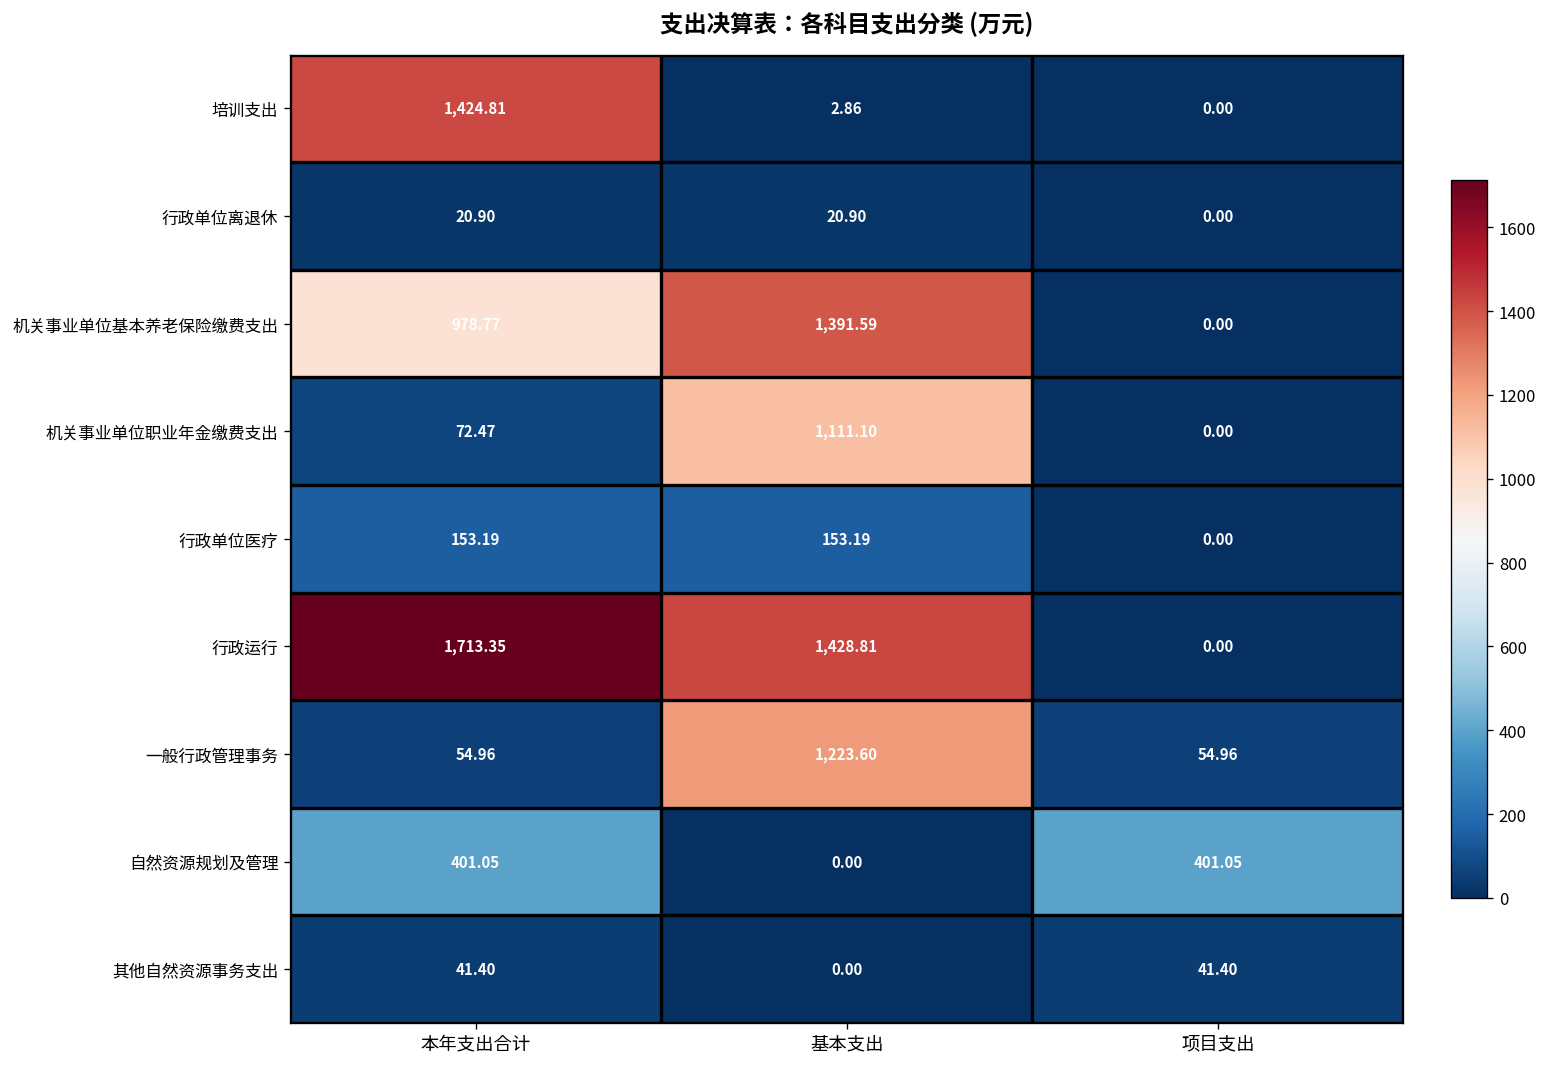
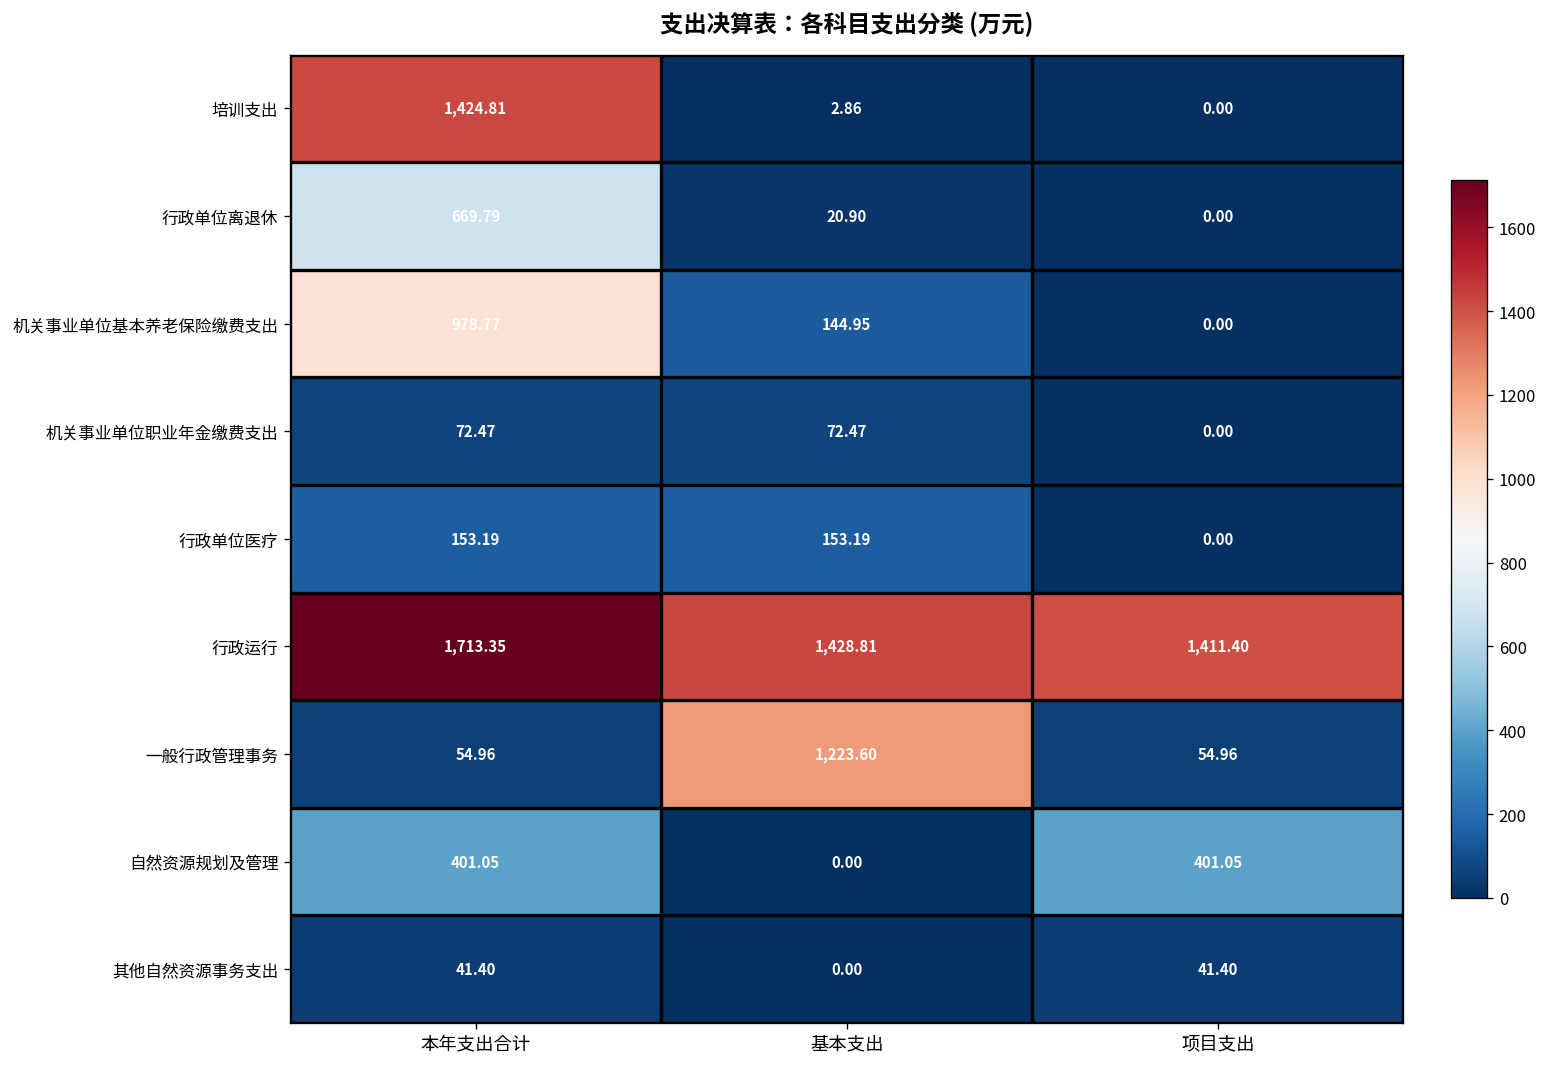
行政单位离退休, 本年支出合计: 20.90 -> 669.79
机关事业单位基本养老保险缴费支出, 基本支出: 1,391.59 -> 144.95
机关事业单位职业年金缴费支出, 基本支出: 1,111.10 -> 72.47
行政运行, 项目支出: 0.00 -> 1,411.40
